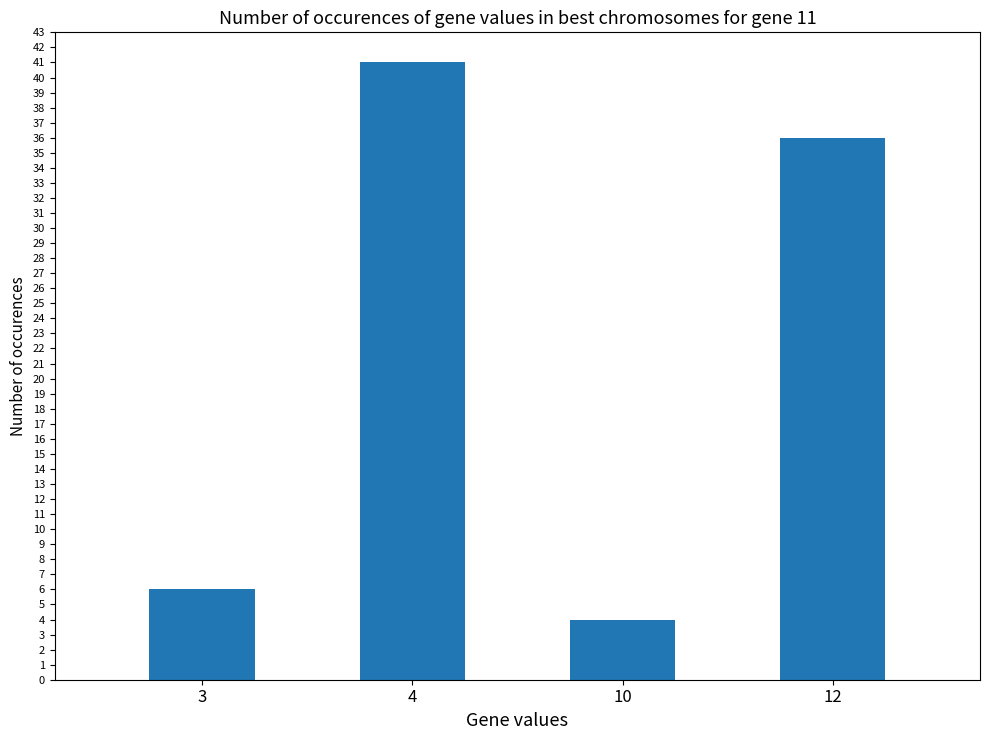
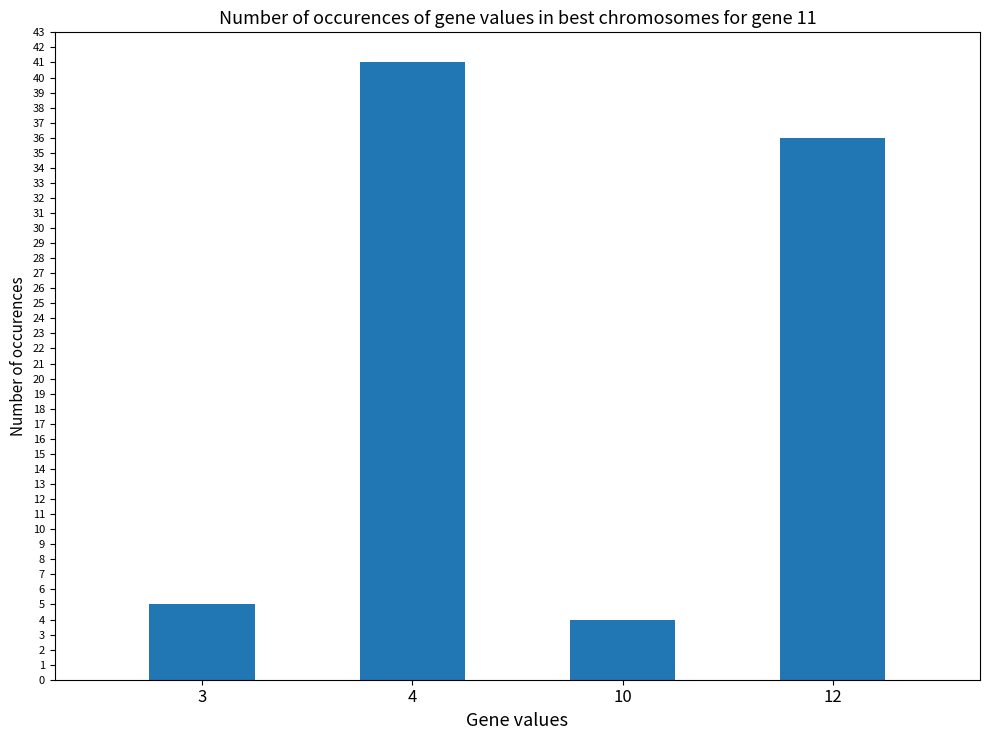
3: 6 -> 5
